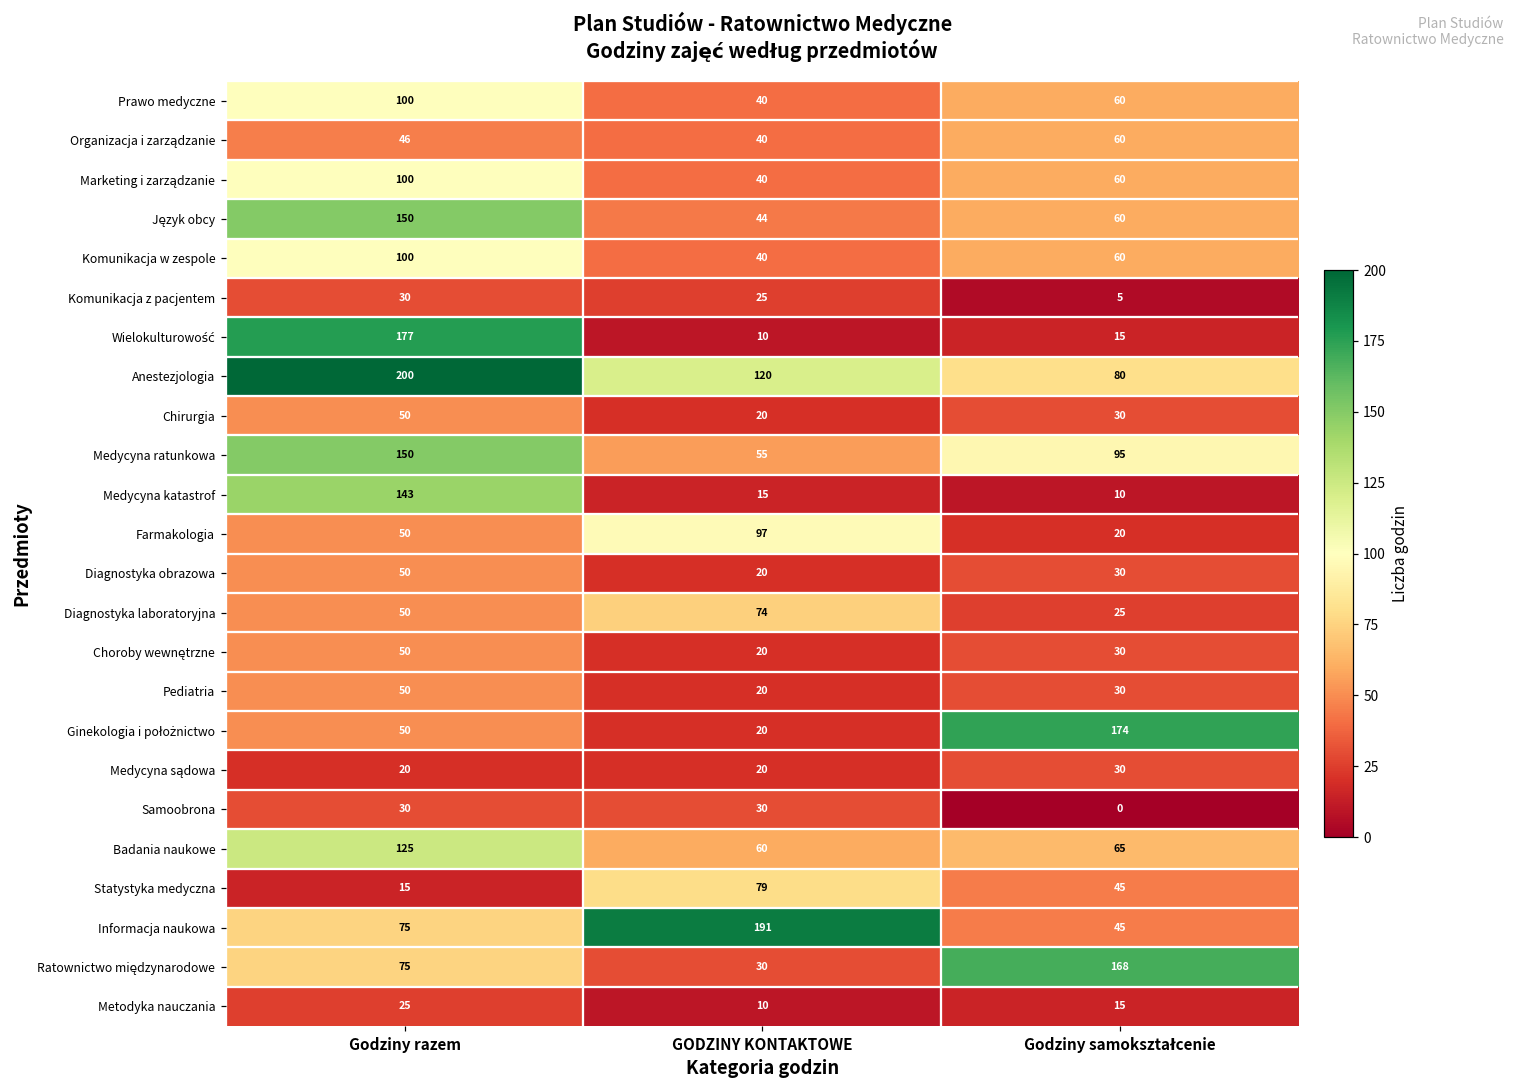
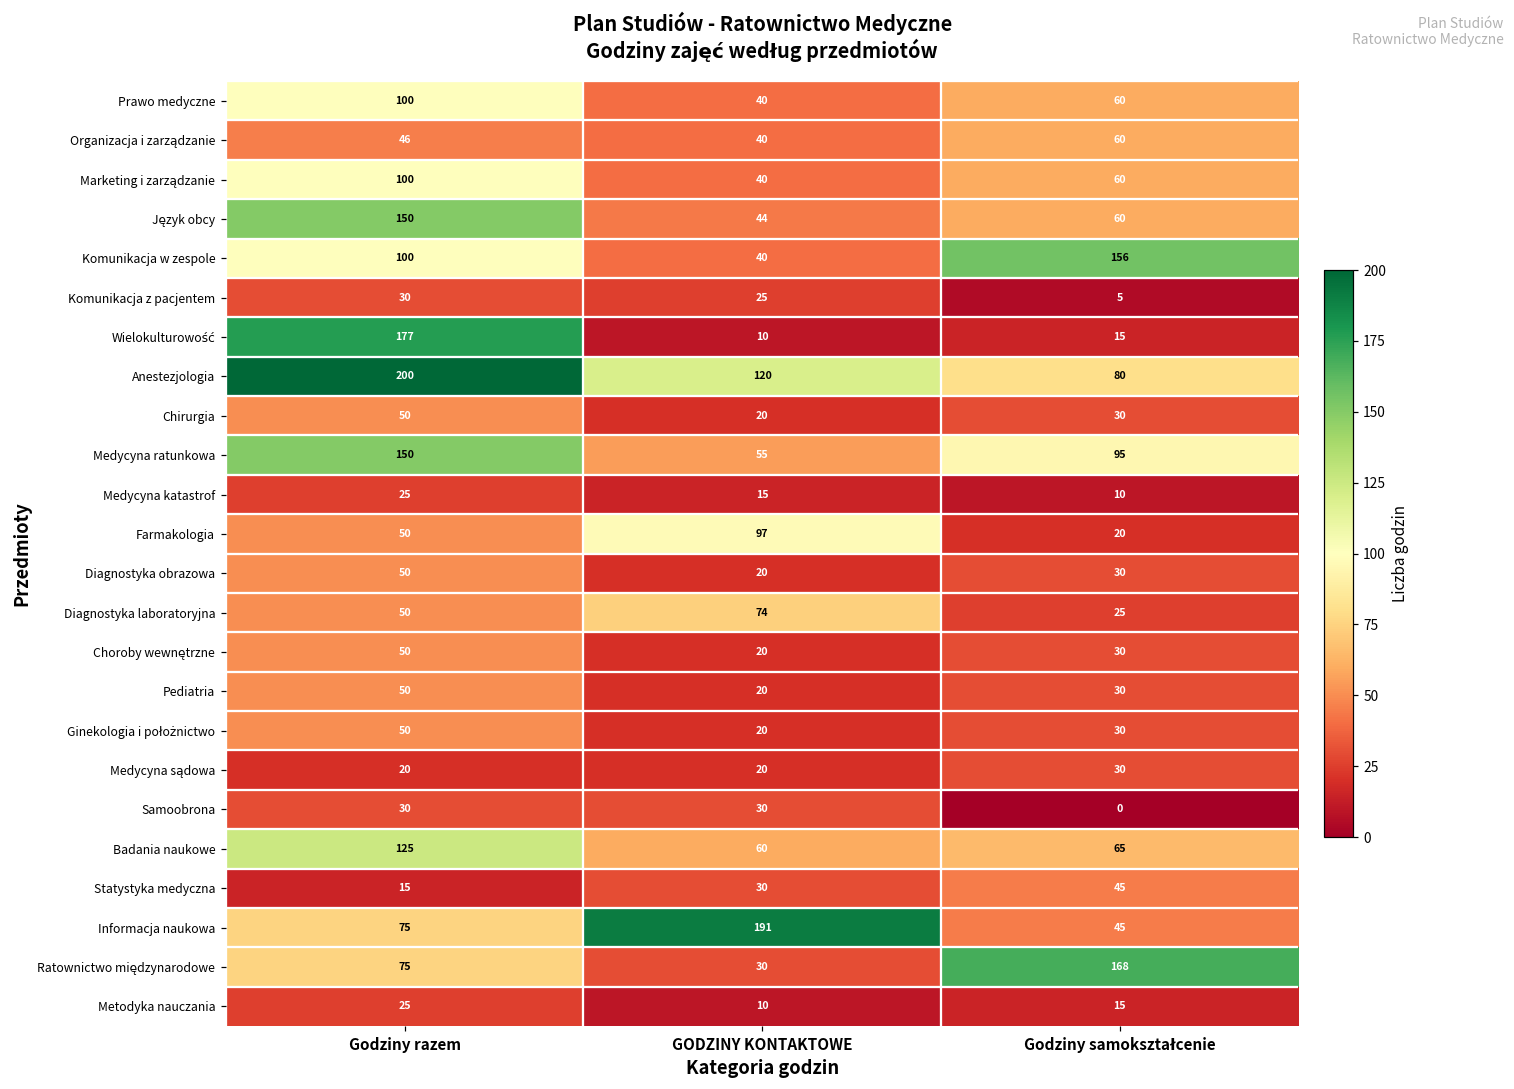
Komunikacja w zespole, Godziny samokształcenie: 60 -> 156
Medycyna katastrof, Godziny razem: 143 -> 25
Ginekologia i położnictwo, Godziny samokształcenie: 174 -> 30
Statystyka medyczna, GODZINY KONTAKTOWE: 79 -> 30
